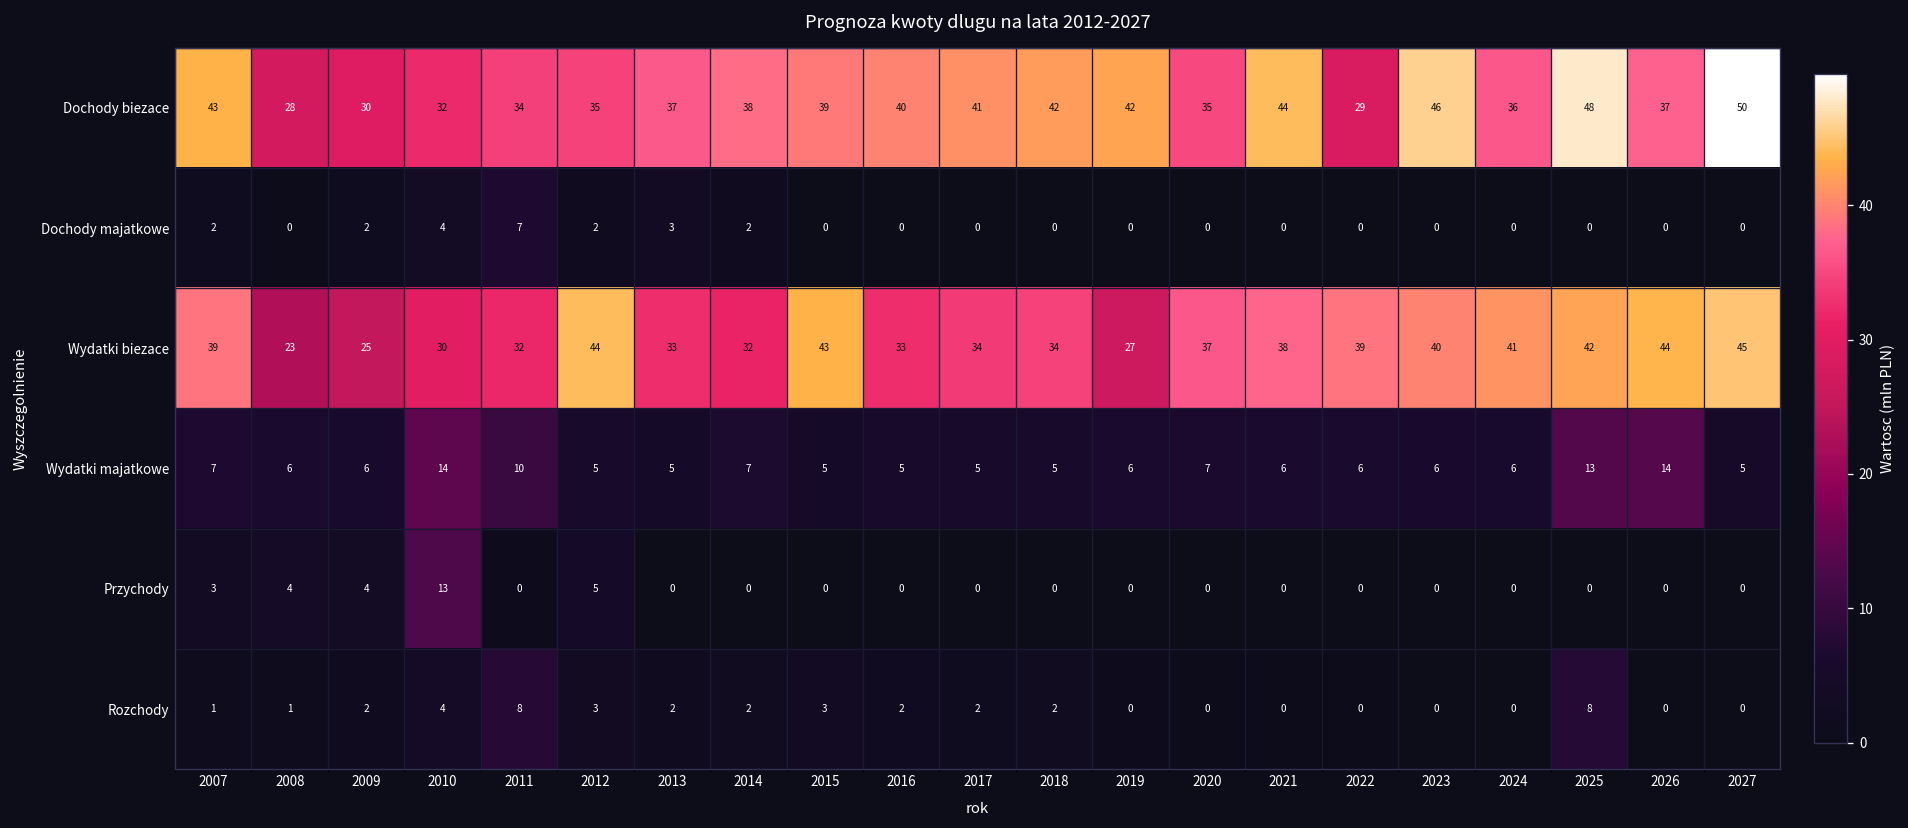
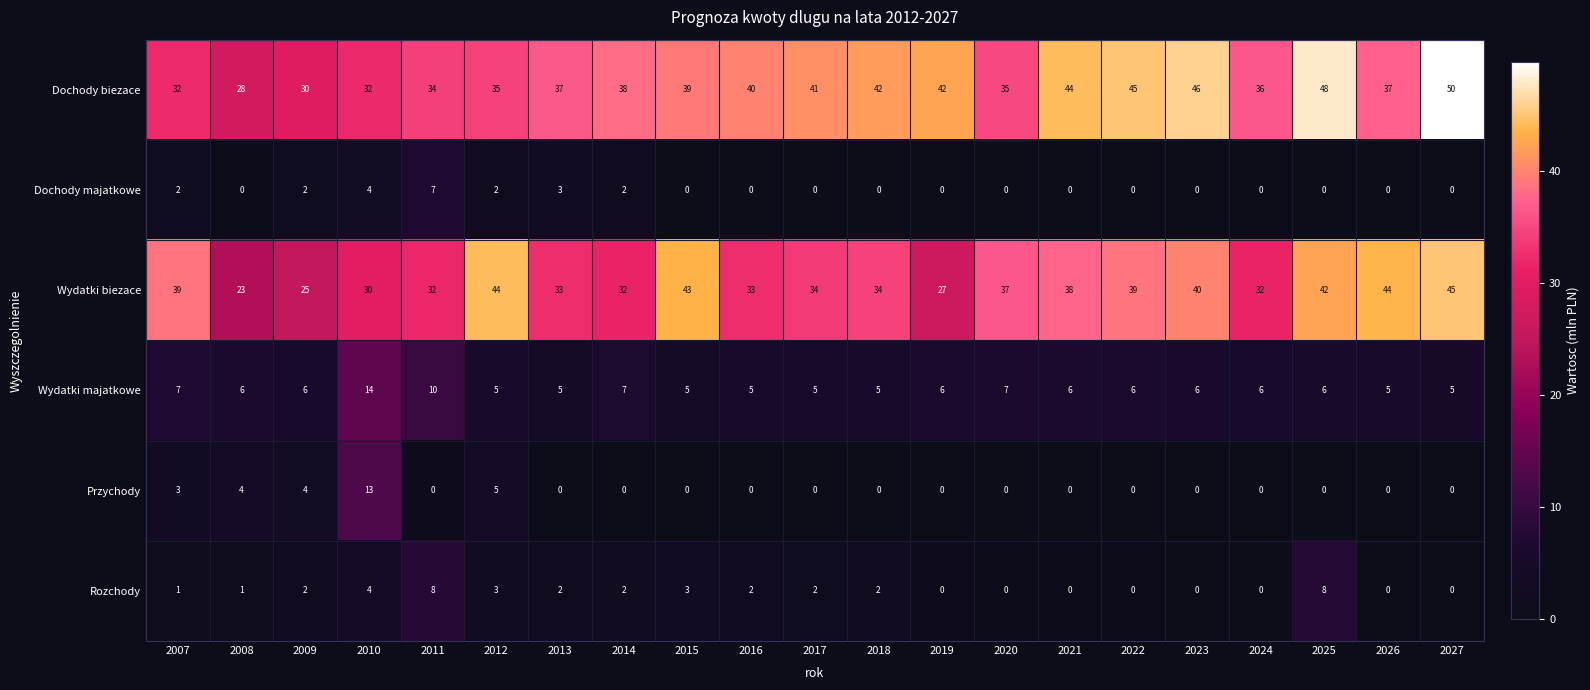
Dochody biezace, 2007: 43 -> 32
Dochody biezace, 2022: 29 -> 45
Wydatki biezace, 2024: 41 -> 32
Wydatki majatkowe, 2025: 13 -> 6
Wydatki majatkowe, 2026: 14 -> 5
